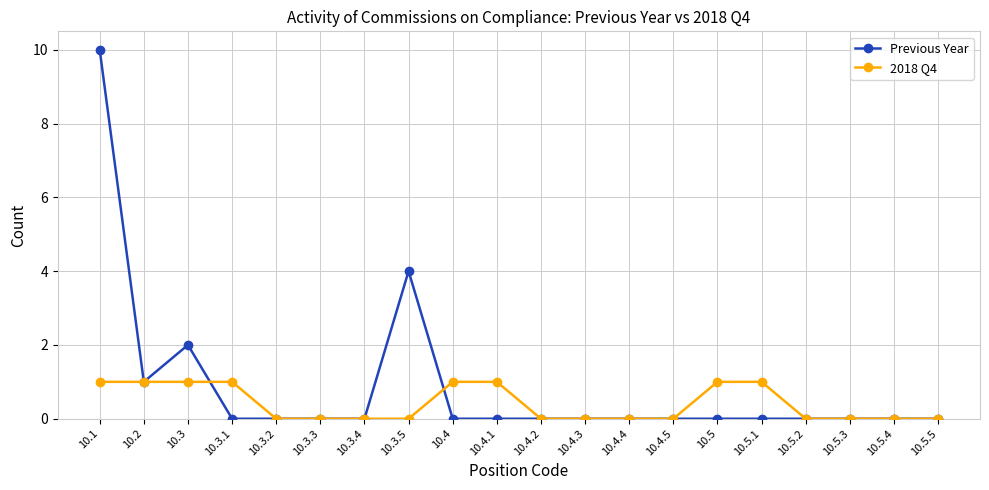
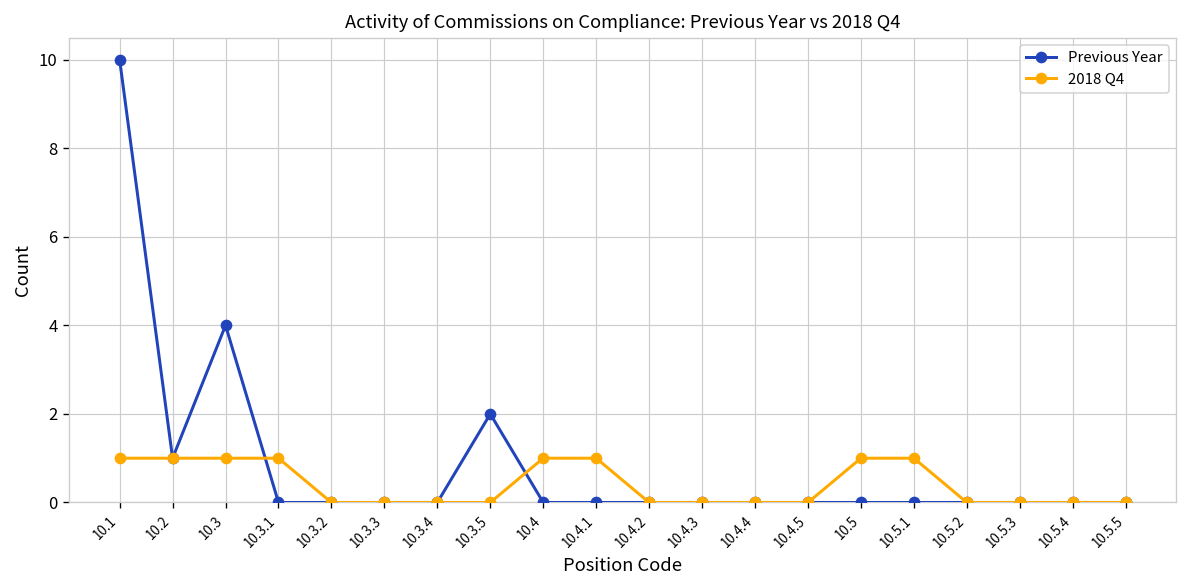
Previous Year, 10.3: 2 -> 4
Previous Year, 10.3.5: 4 -> 2
